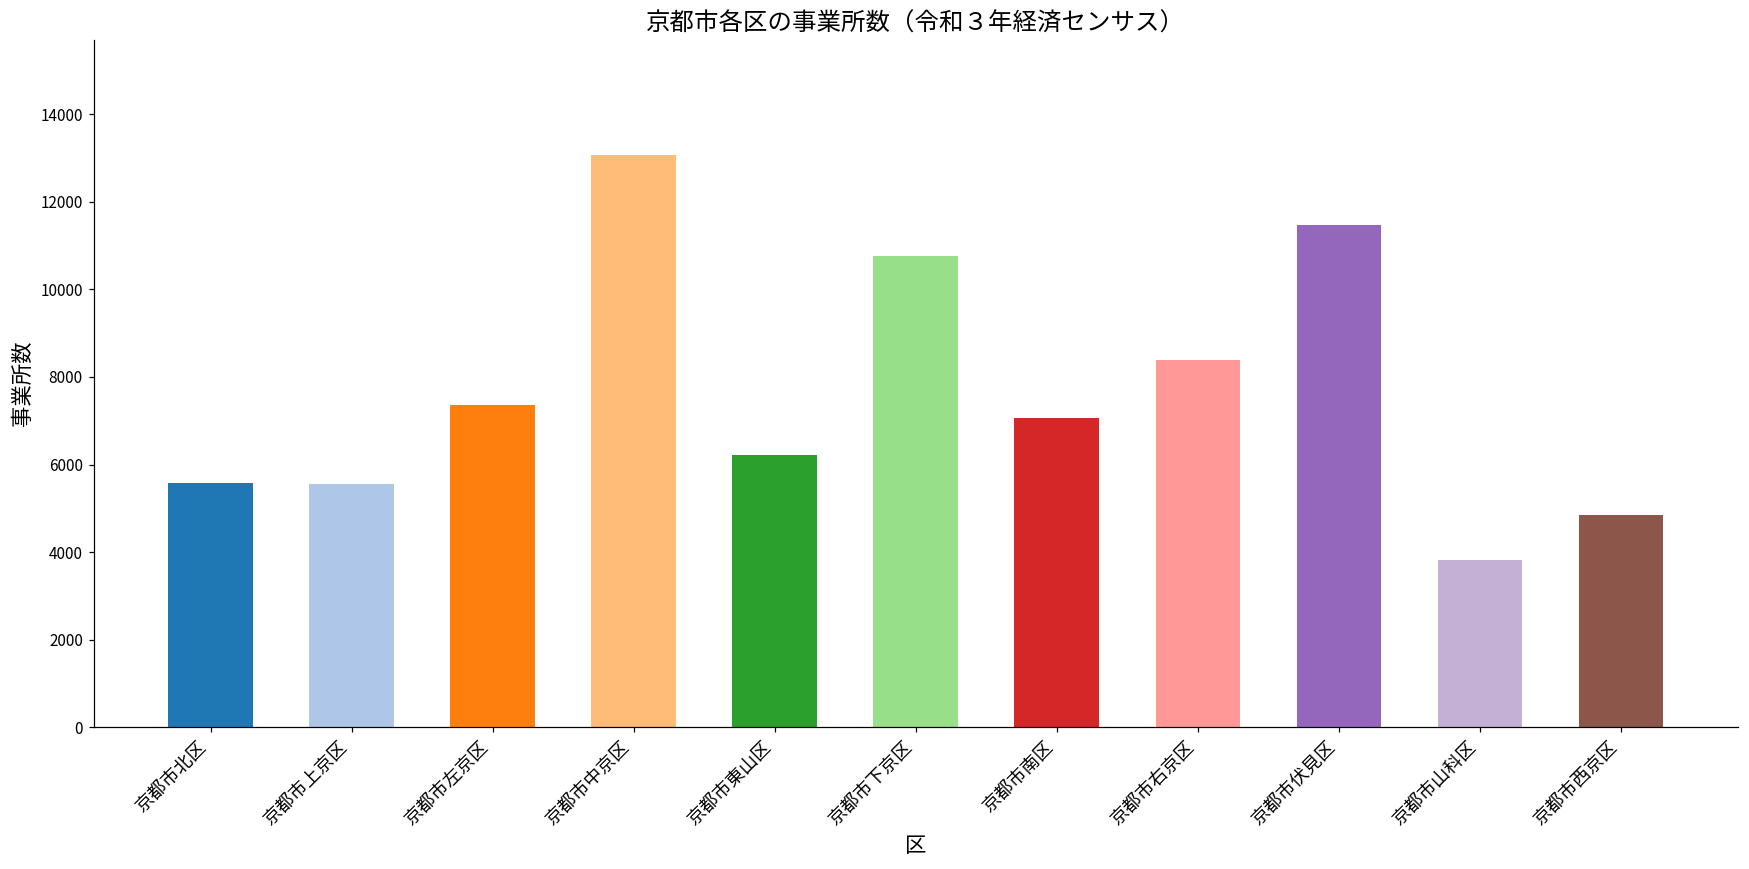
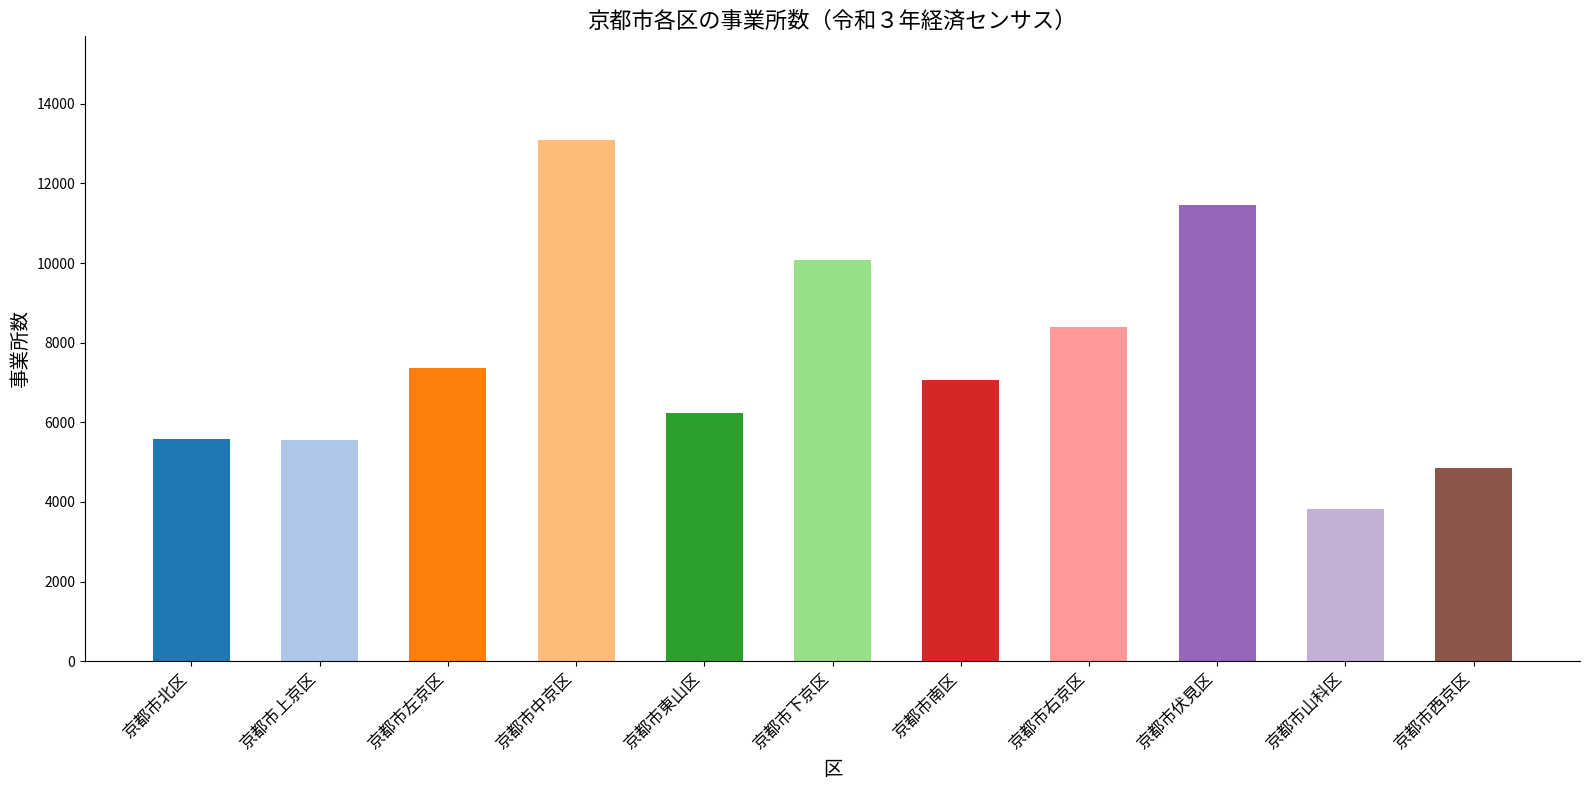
京都市下京区: 10800 -> 10100
